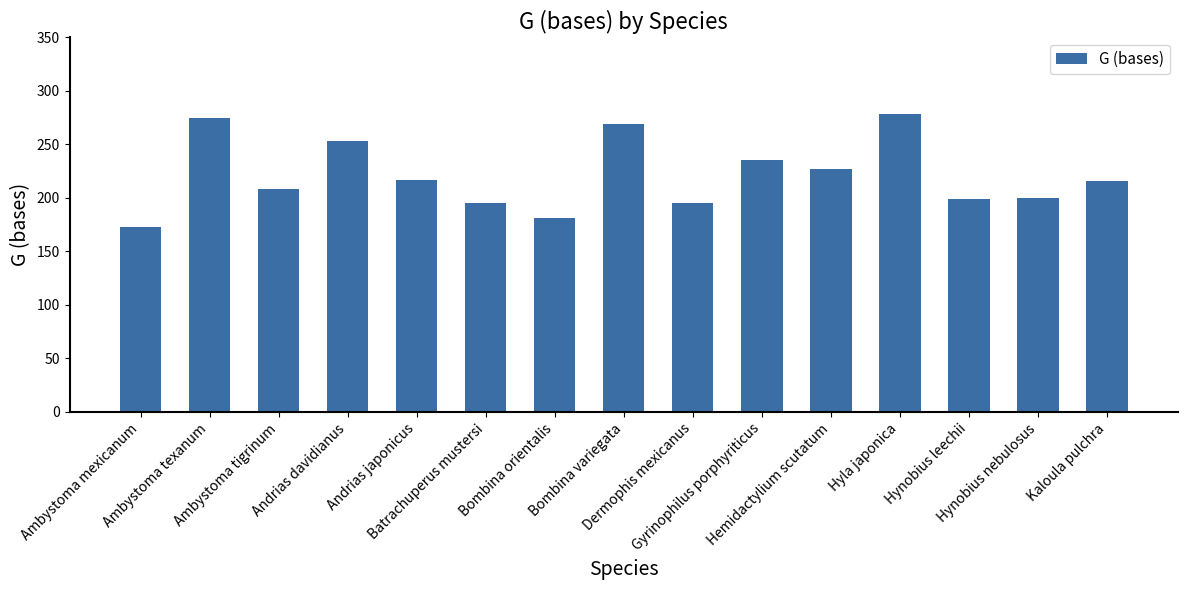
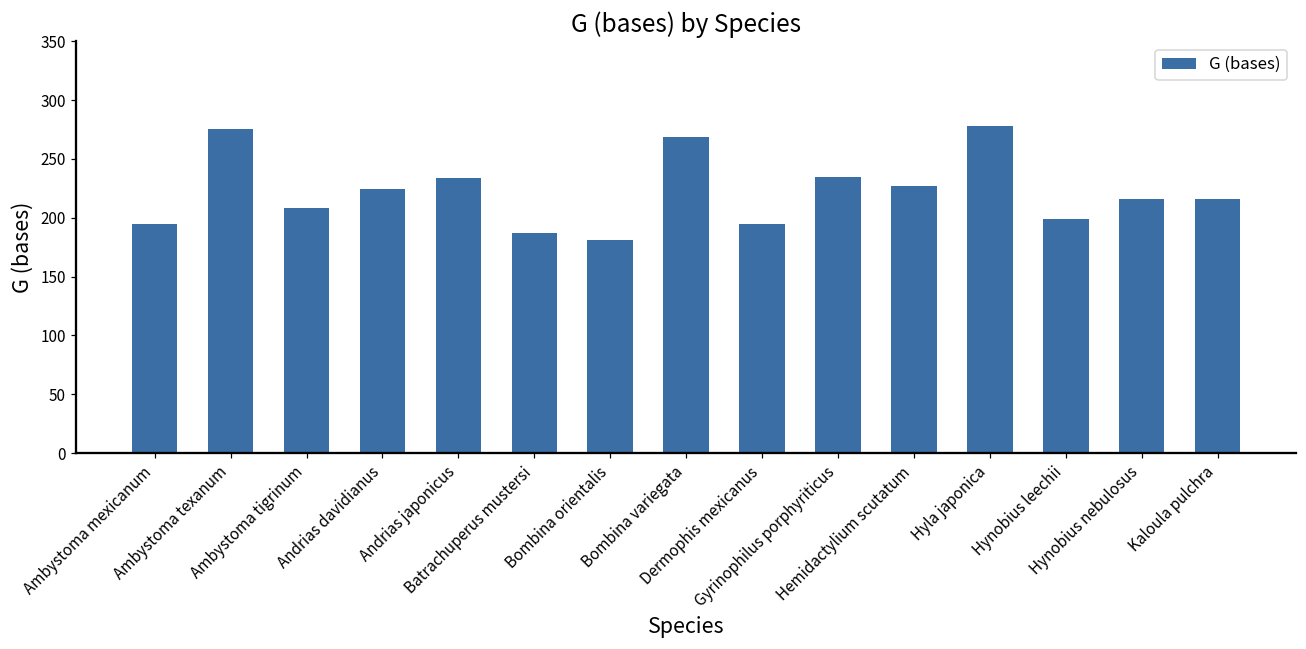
Ambystoma mexicanum: 173 -> 195
Andrias davidianus: 253 -> 224
Andrias japonicus: 217 -> 234
Batrachuperus mustersi: 195 -> 187
Hynobius nebulosus: 200 -> 216
